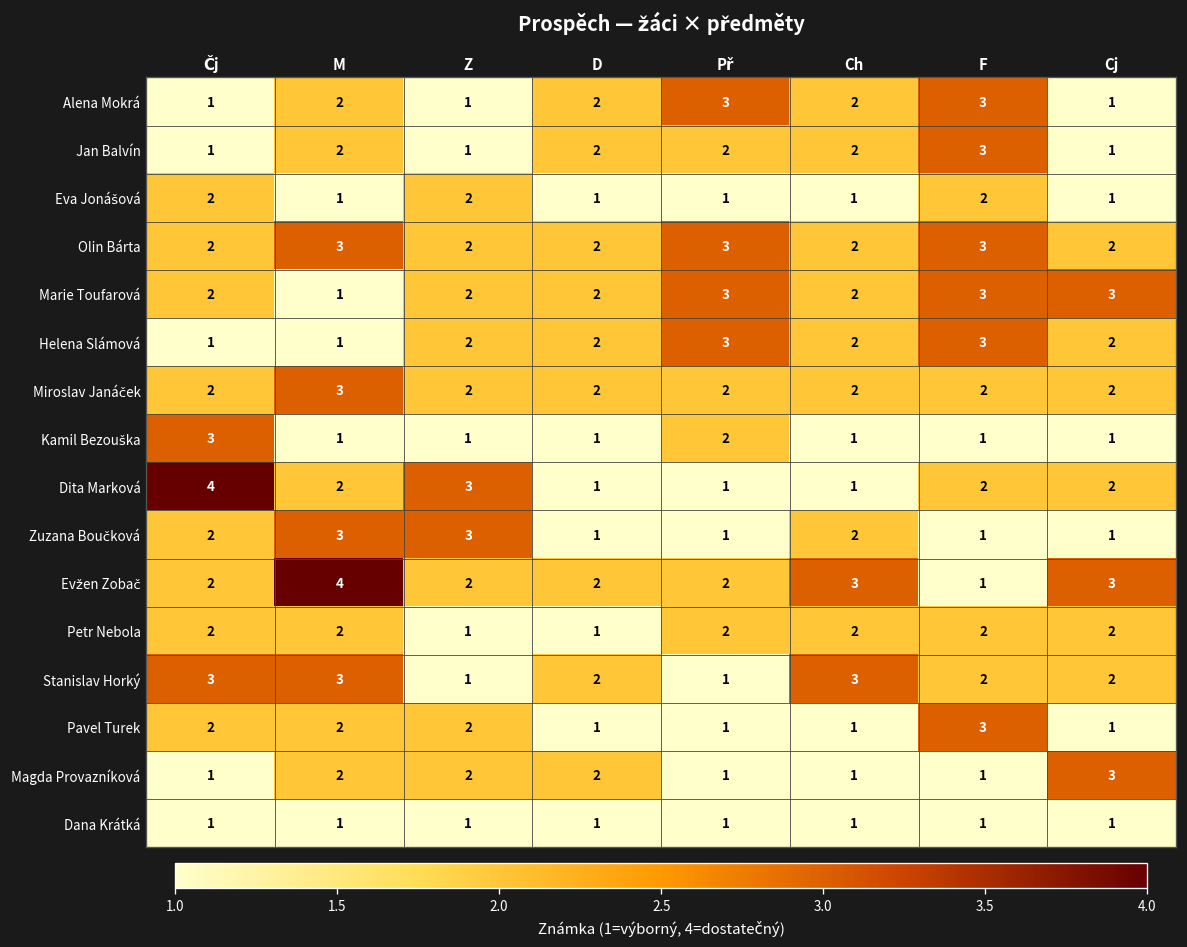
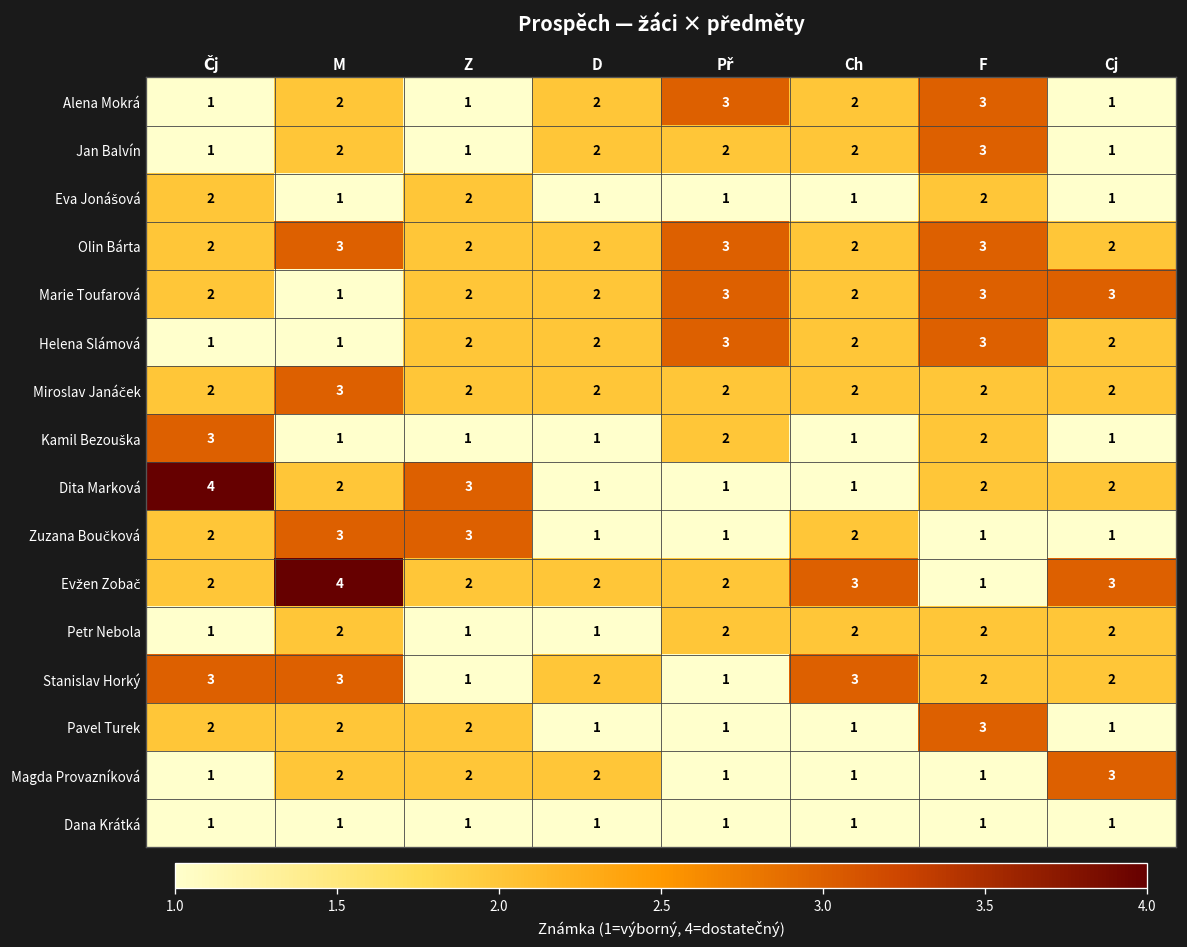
Kamil Bezouška, F: 1 -> 2
Petr Nebola, Čj: 2 -> 1
